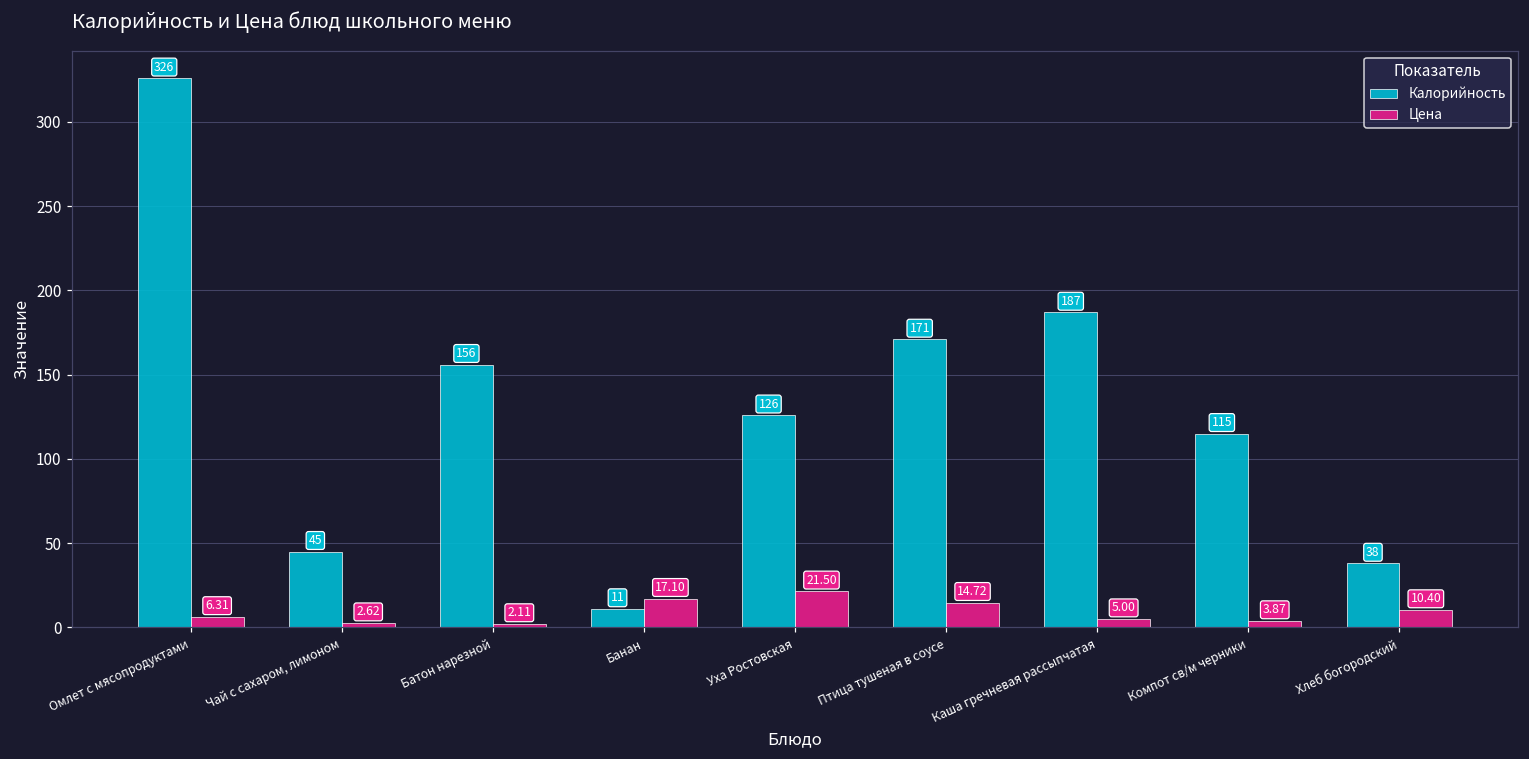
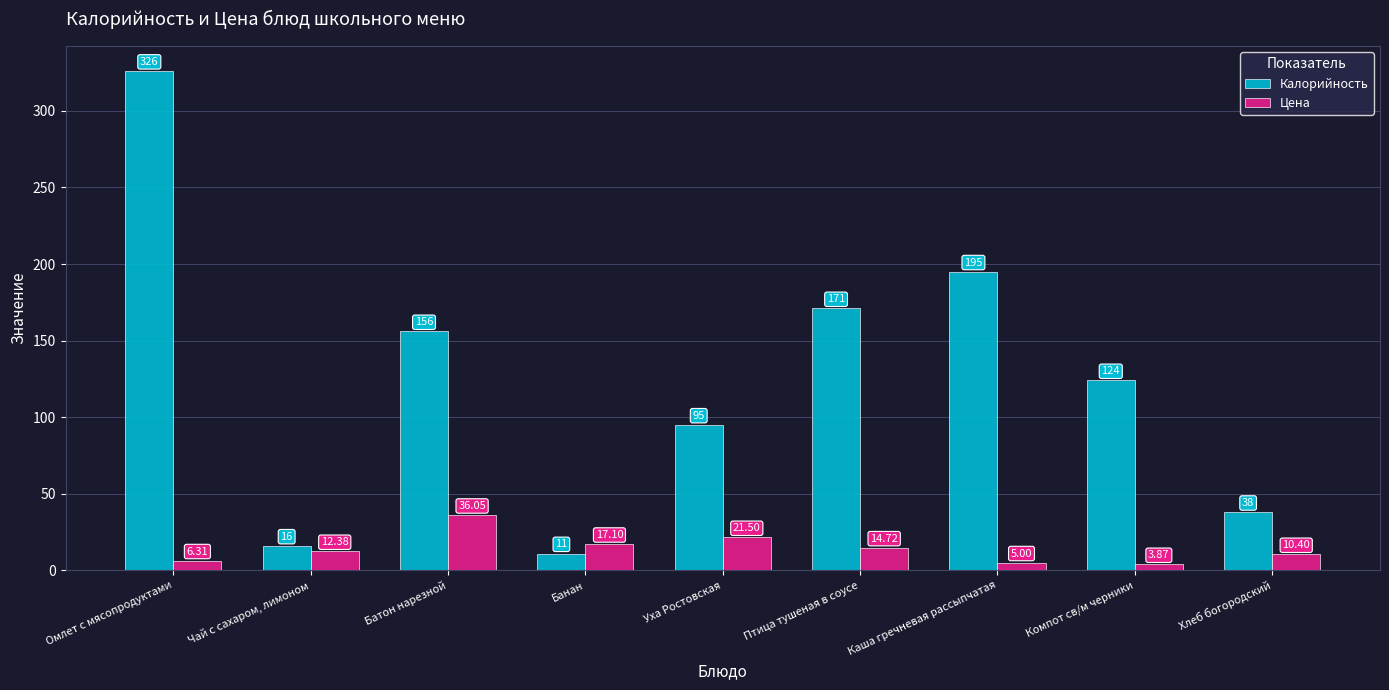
Калорийность, Чай с сахаром, лимоном: 45 -> 16
Цена, Чай с сахаром, лимоном: 2.62 -> 12.38
Цена, Батон нарезной: 2.11 -> 36.05
Калорийность, Уха Ростовская: 126 -> 95
Калорийность, Каша гречневая рассыпчатая: 187 -> 195
Калорийность, Компот св/м черники: 115 -> 124
